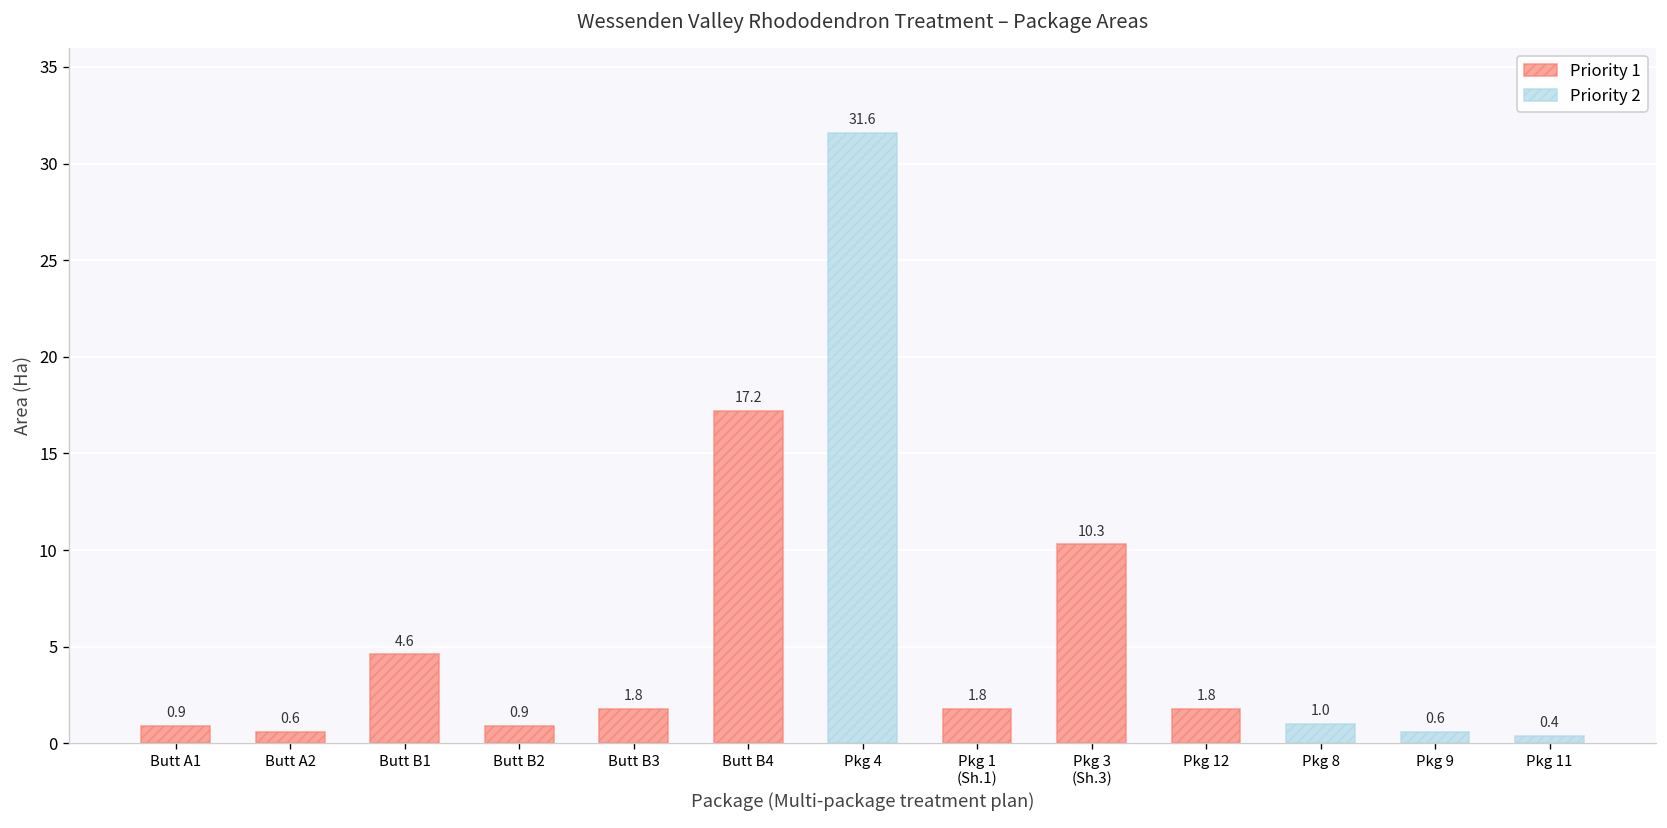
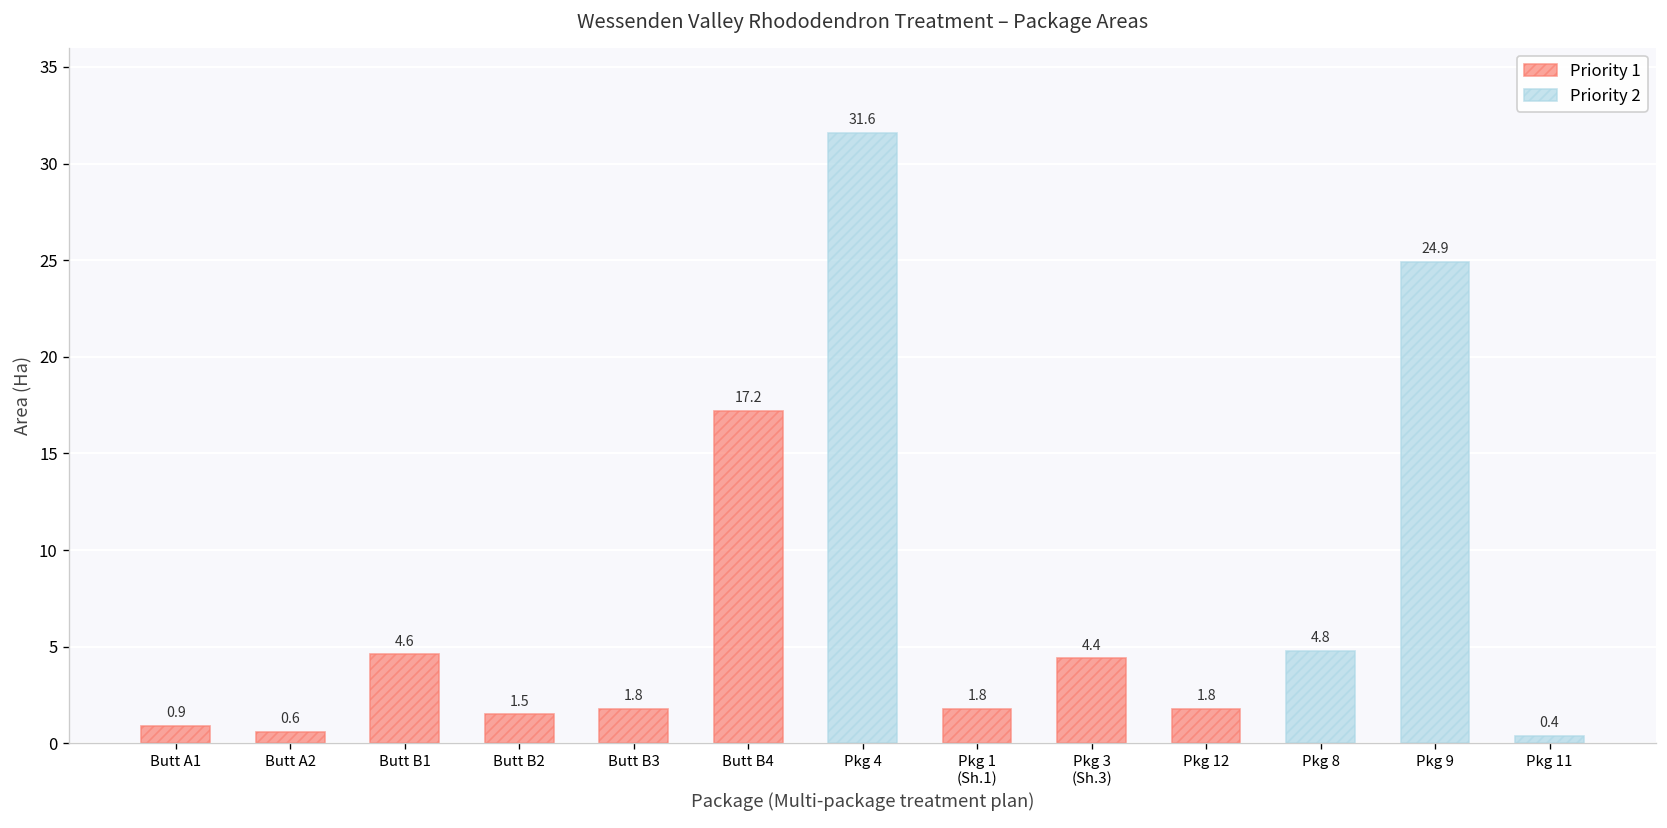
Butt B2: 0.9 -> 1.5
Pkg 3 (Sh.3): 10.3 -> 4.4
Pkg 8: 1.0 -> 4.8
Pkg 9: 0.6 -> 24.9
